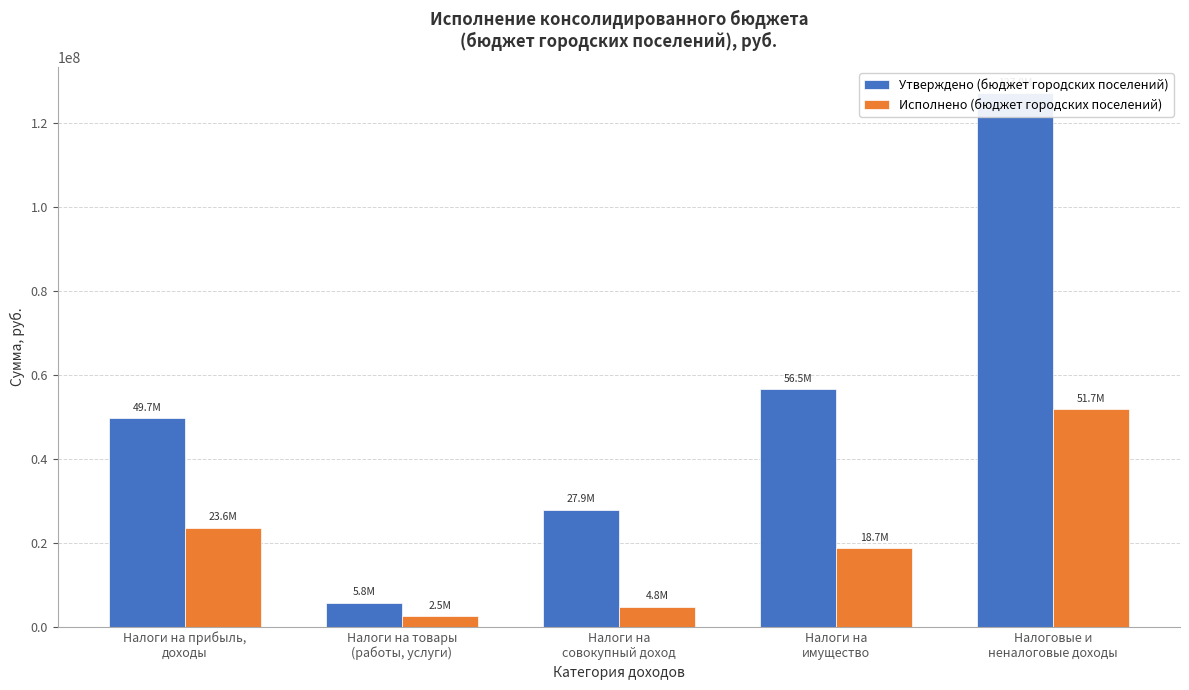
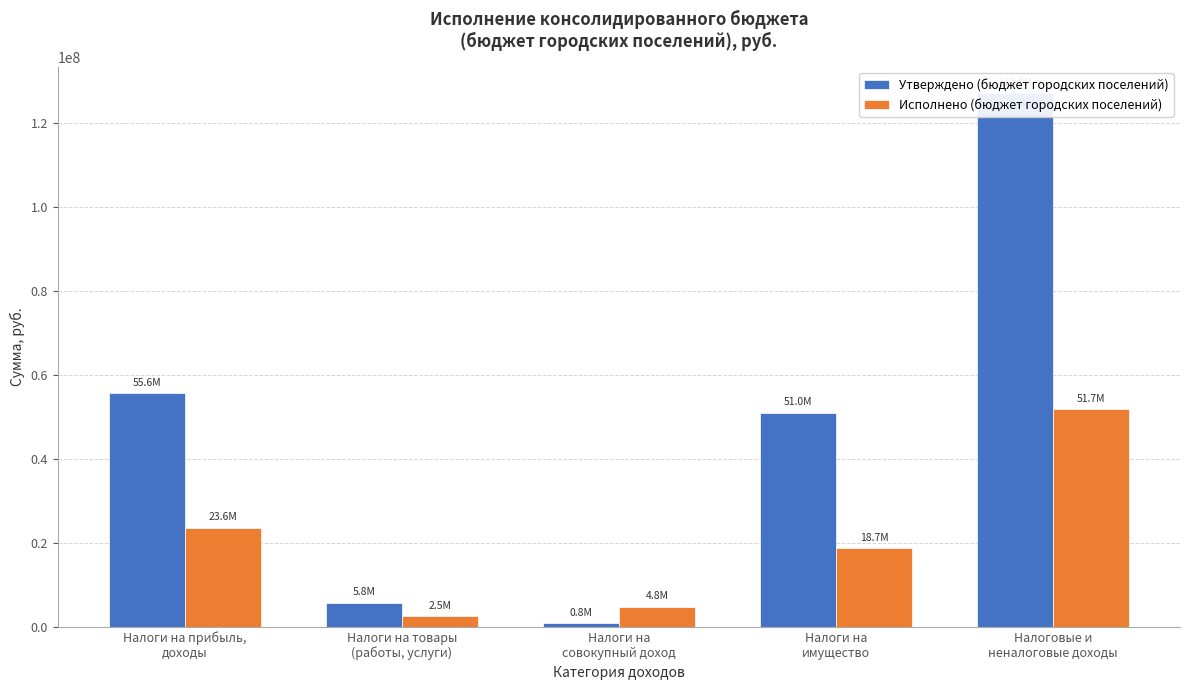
Утверждено (бюджет городских поселений), Налоги на прибыль, доходы: 49.7M -> 55.6M
Утверждено (бюджет городских поселений), Налоги на совокупный доход: 27.9M -> 0.8M
Утверждено (бюджет городских поселений), Налоги на имущество: 56.5M -> 51.0M
